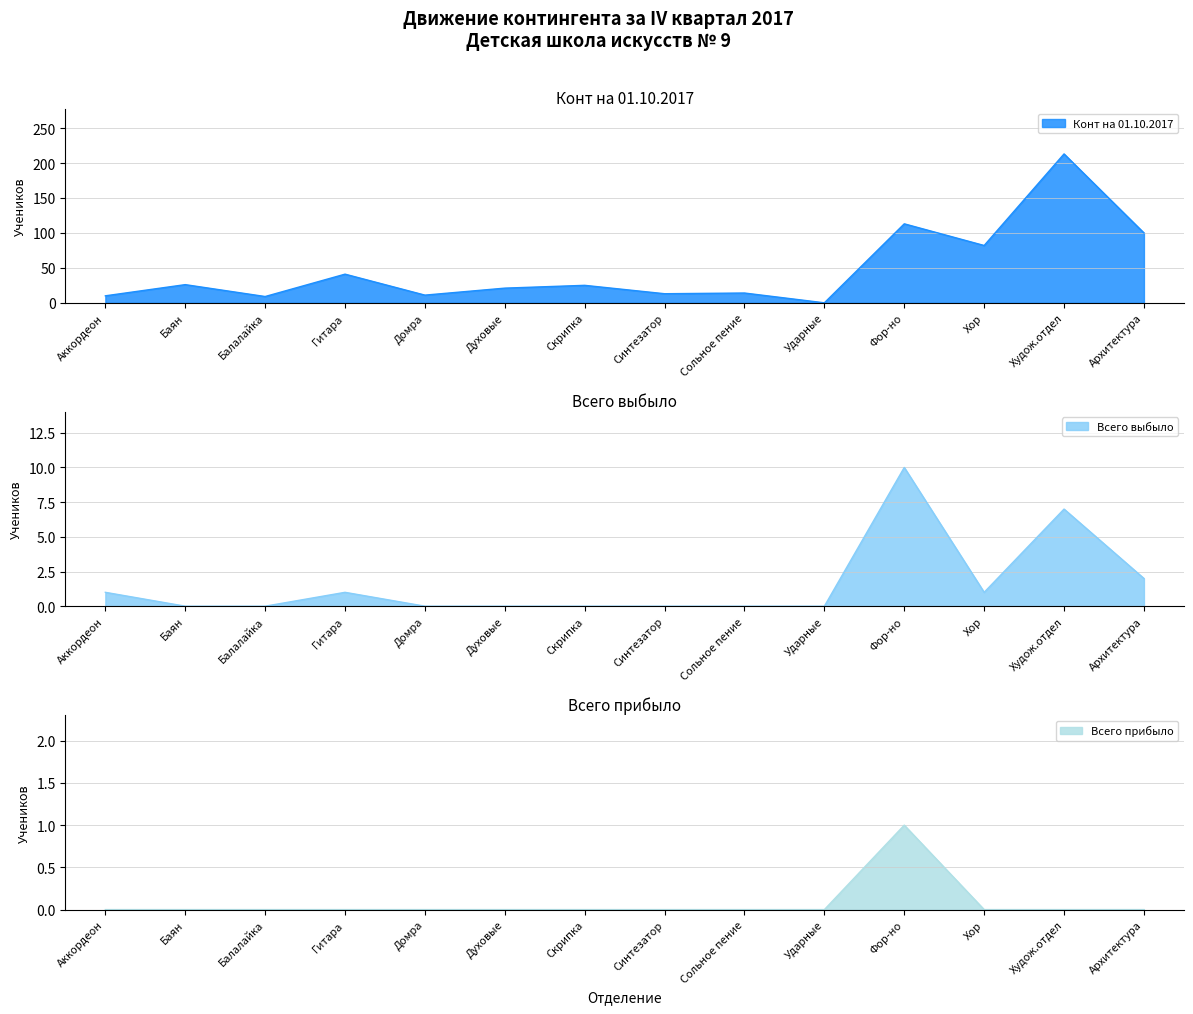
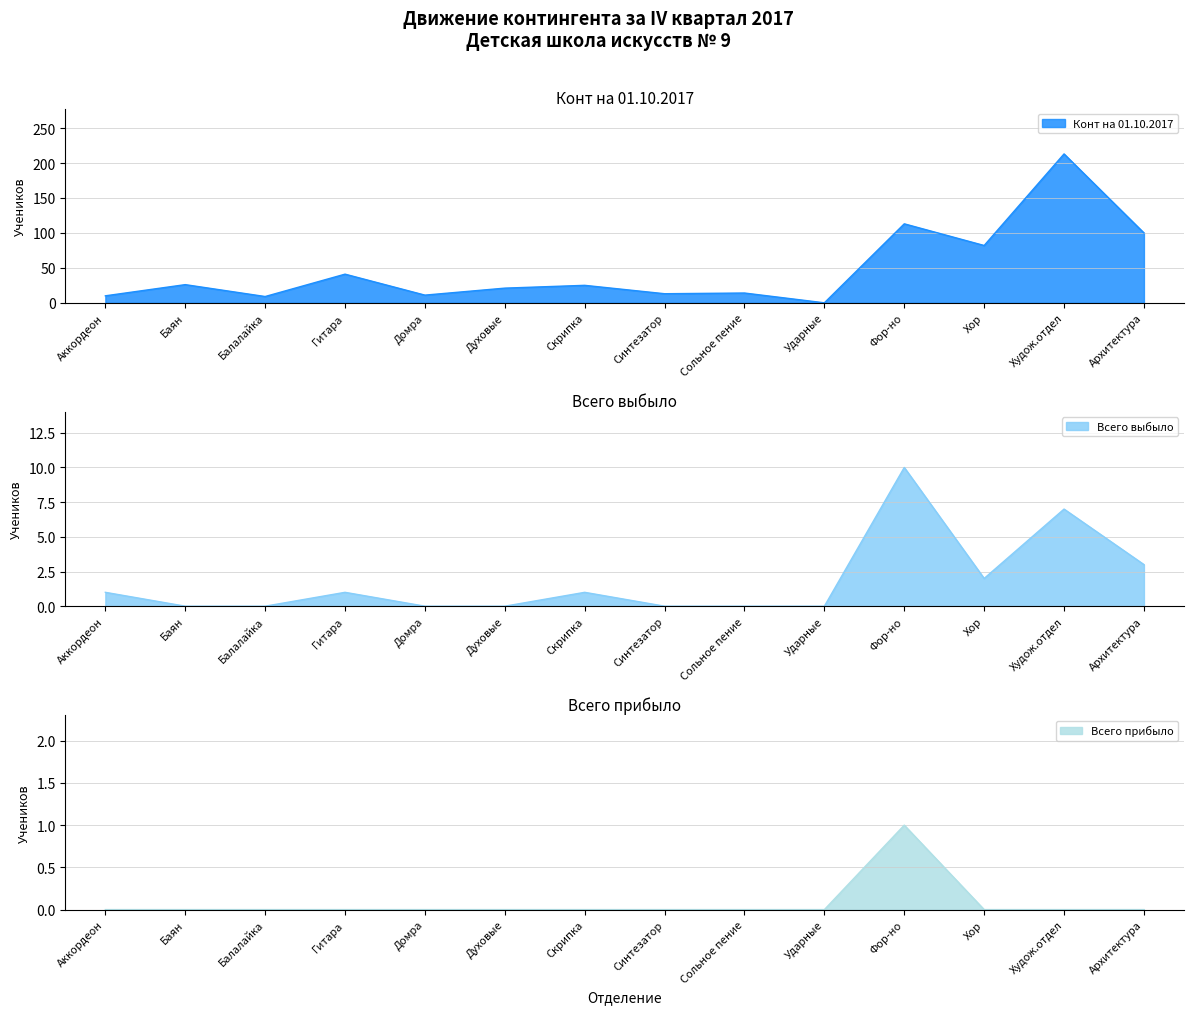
Всего выбыло, Скрипка: 0 -> 1
Всего выбыло, Хор: 1 -> 2
Всего выбыло, Архитектура: 2 -> 3
